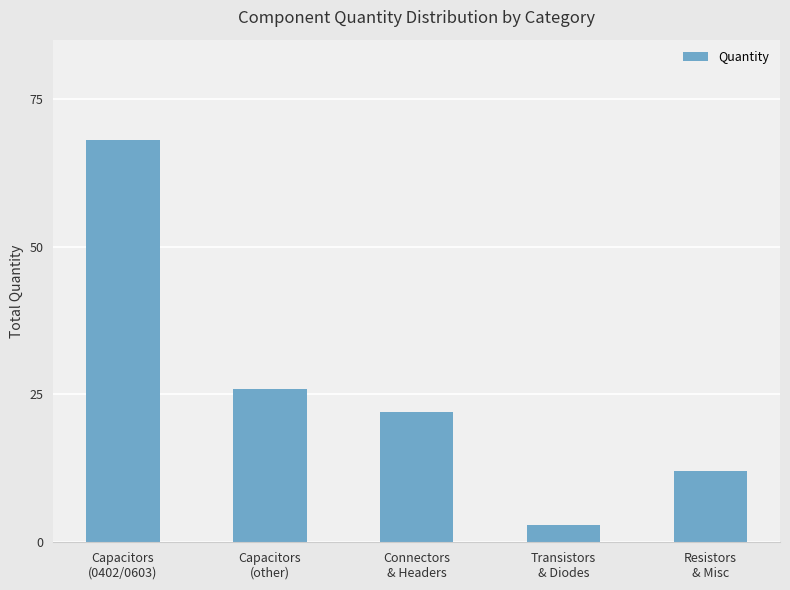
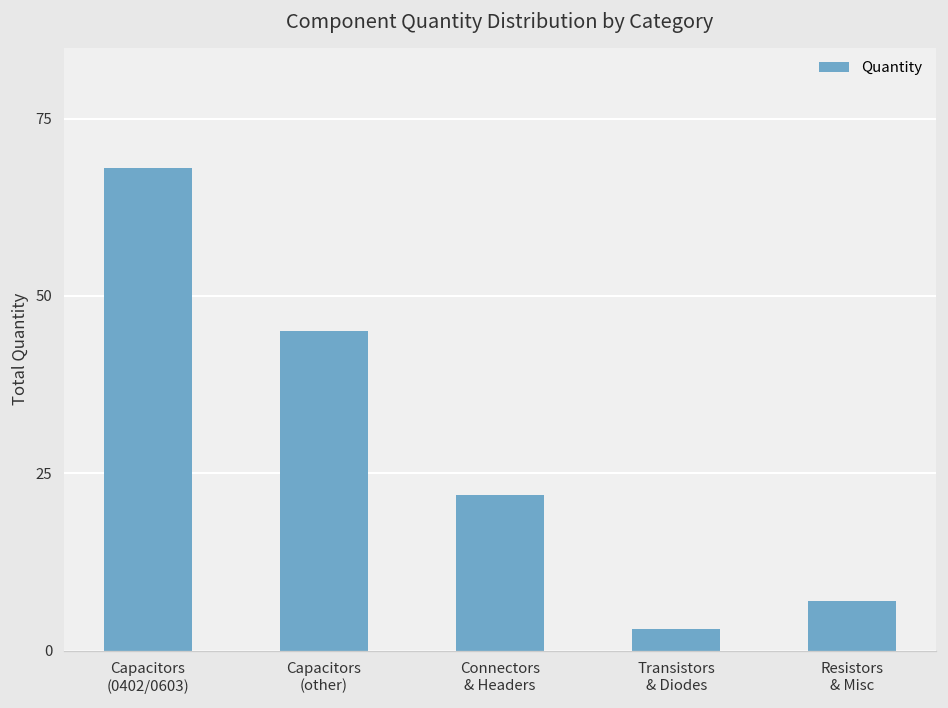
Capacitors (other): 26 -> 45
Resistors & Misc: 12 -> 7
